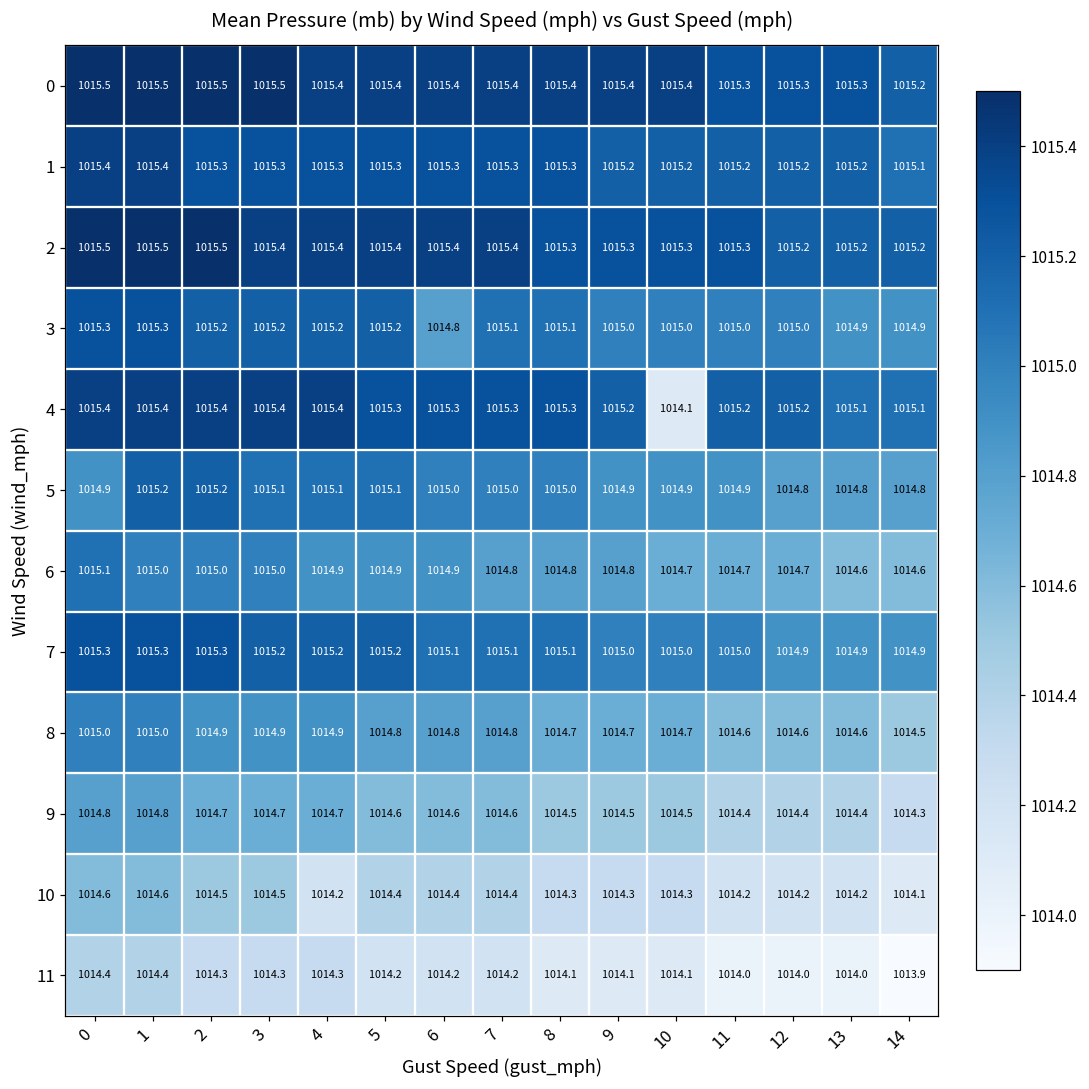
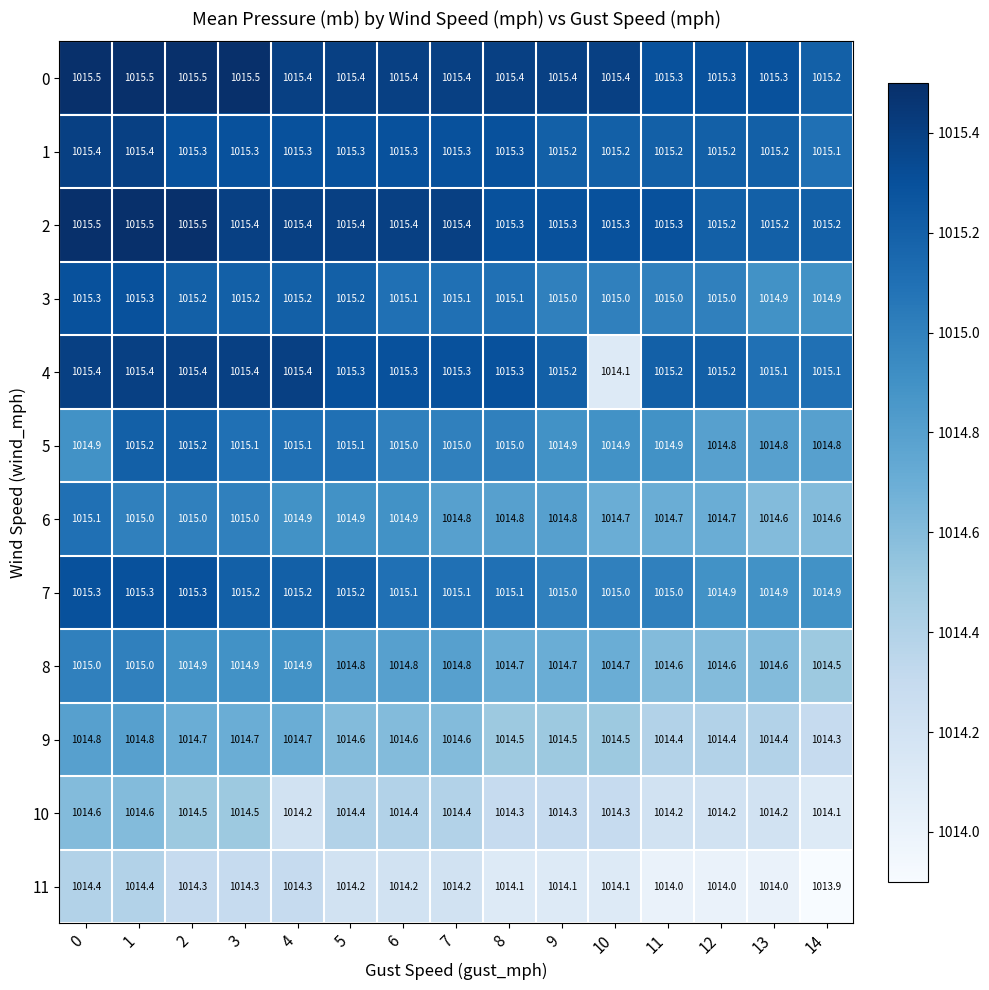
3, 6: 1014.8 -> 1015.1
